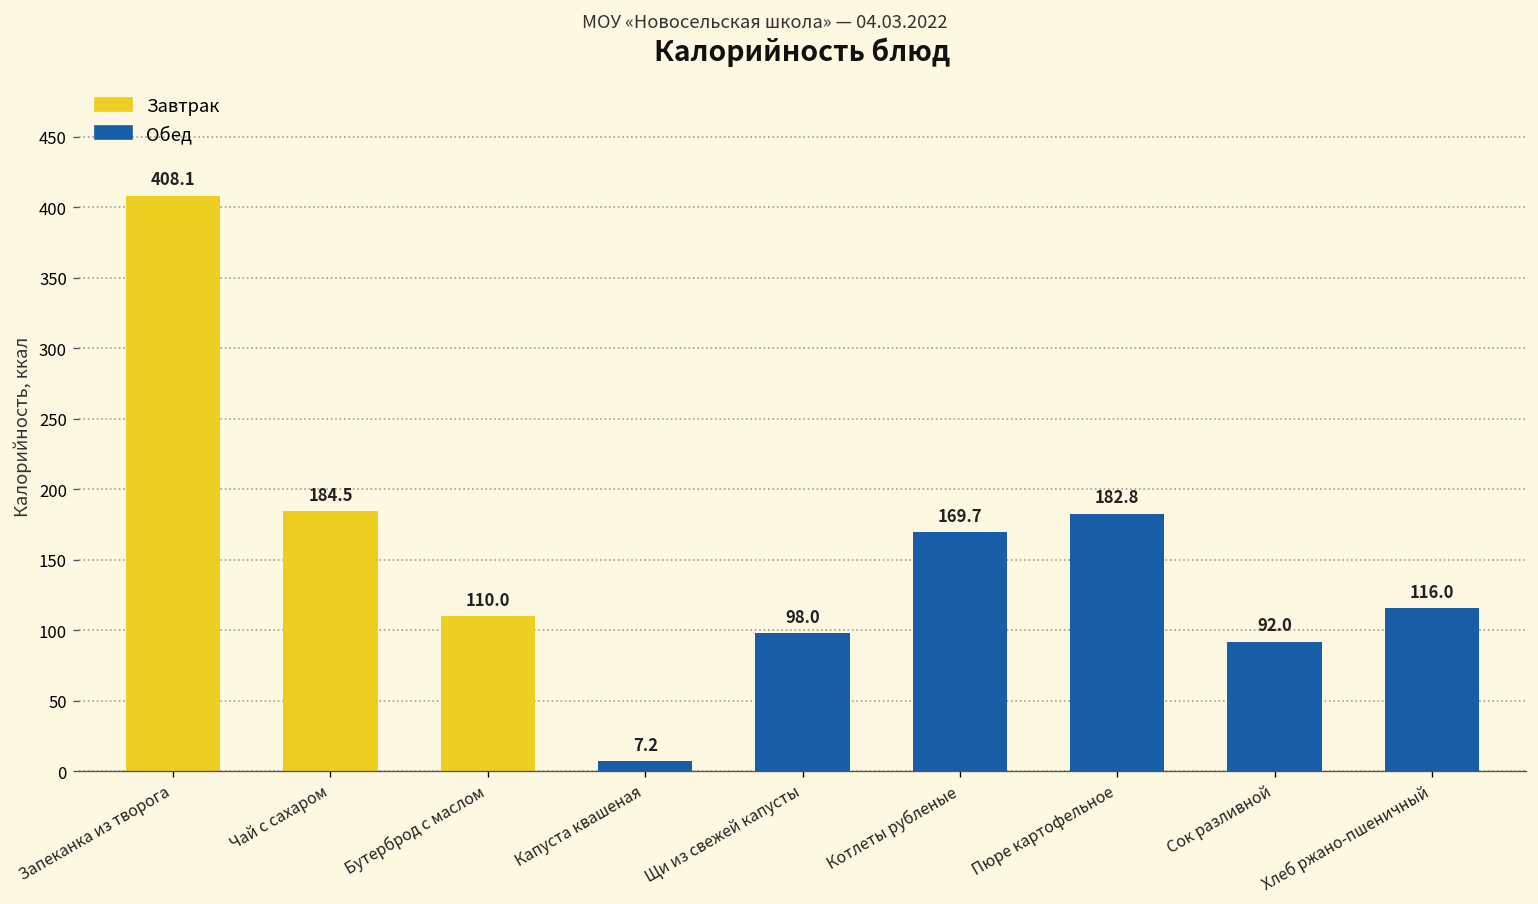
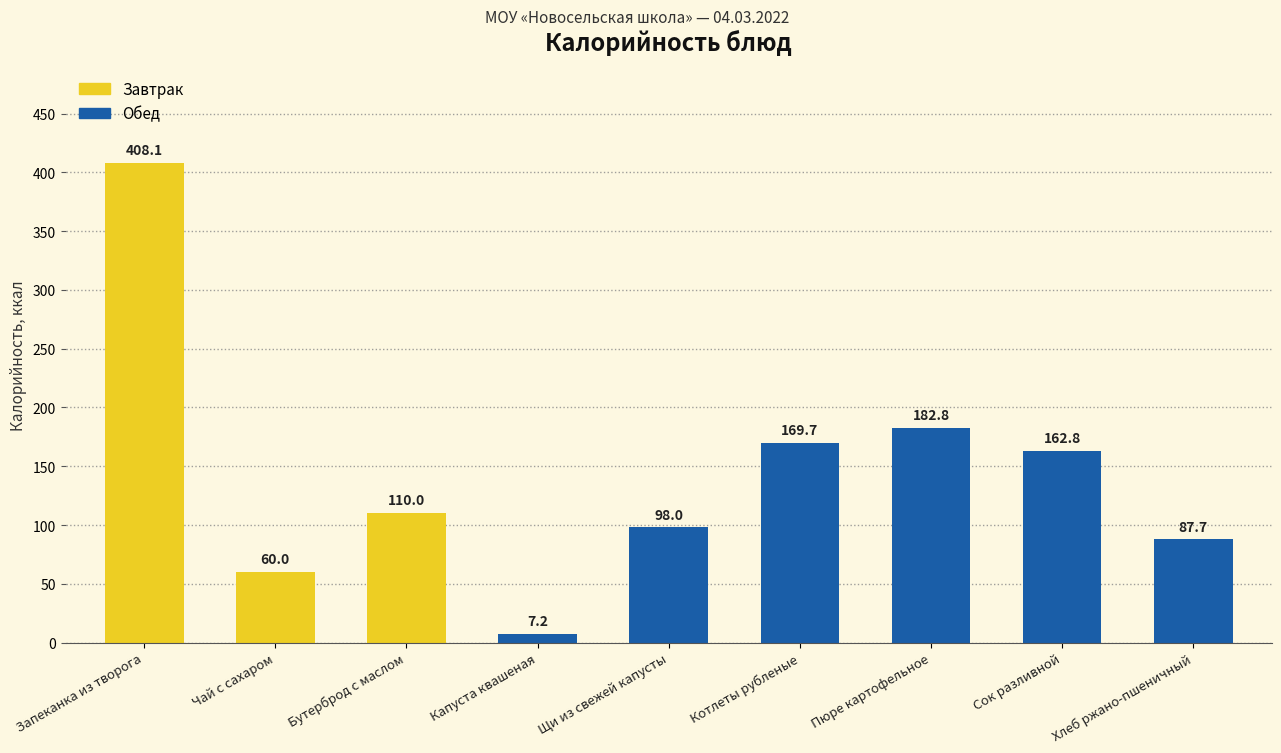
Чай с сахаром: 184.5 -> 60.0
Сок разливной: 92.0 -> 162.8
Хлеб ржано-пшеничный: 116.0 -> 87.7
